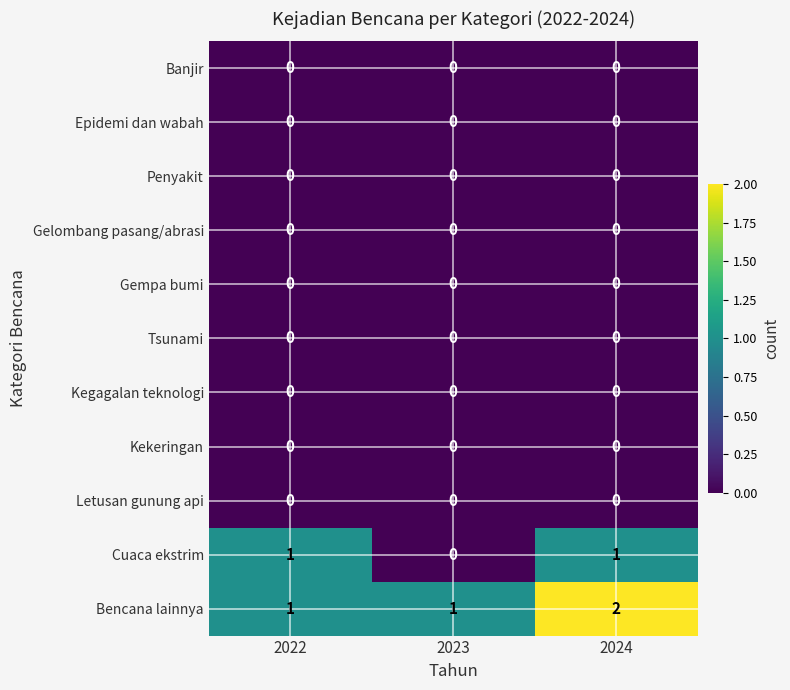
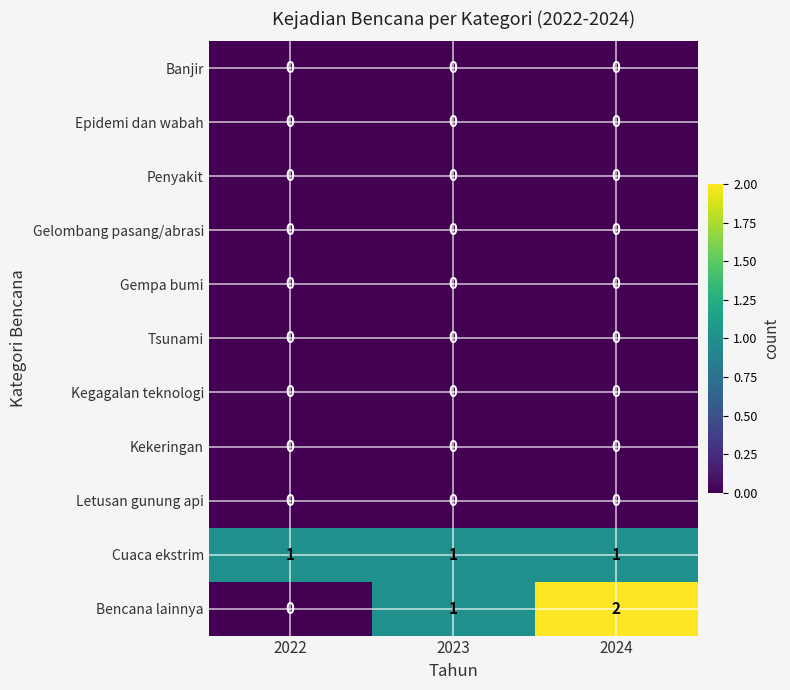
Cuaca ekstrim, 2023: 0 -> 1
Bencana lainnya, 2022: 1 -> 0
